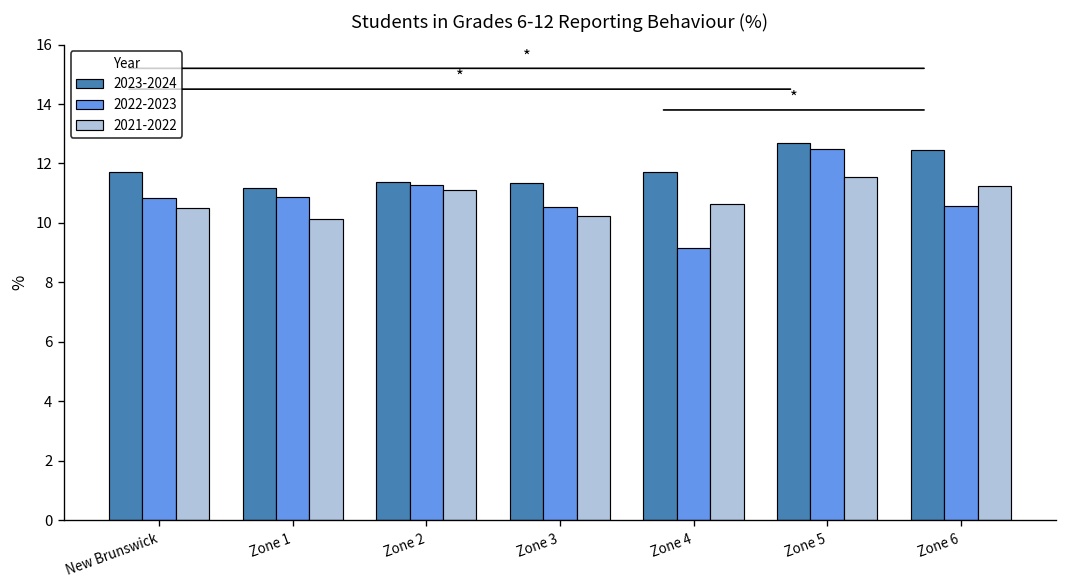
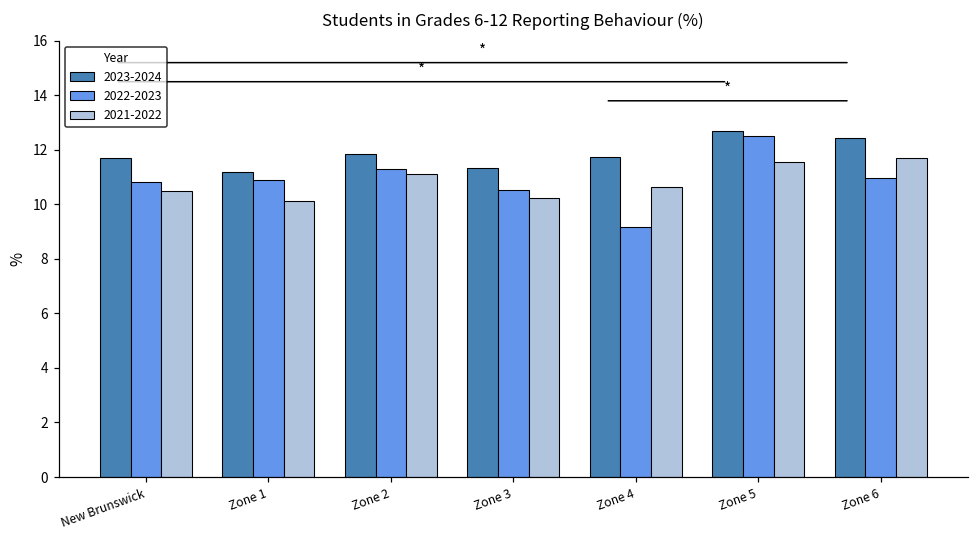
2023-2024, Zone 2: 11.4 -> 11.8
2022-2023, Zone 6: 10.6 -> 11.0
2021-2022, Zone 6: 11.2 -> 11.7
